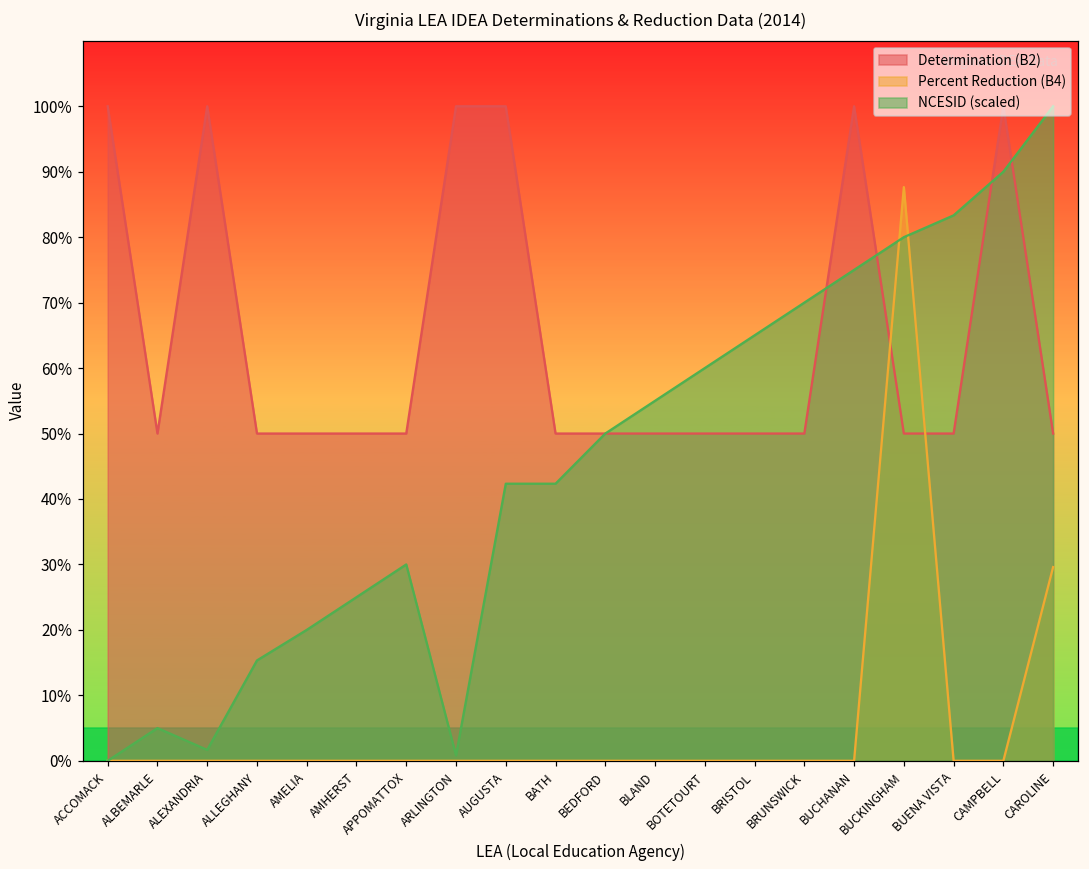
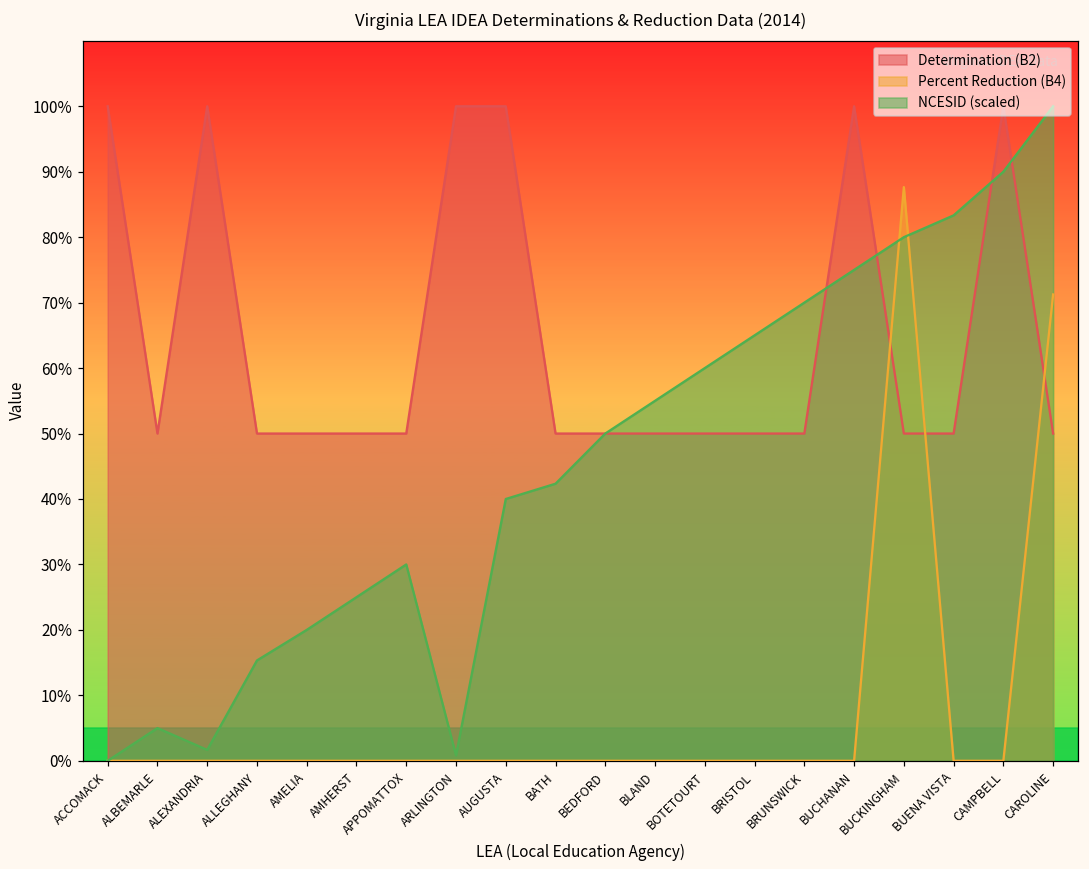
NCESID (scaled), AUGUSTA: 42% -> 40%
Percent Reduction (B4), CAROLINE: 30% -> 71%
